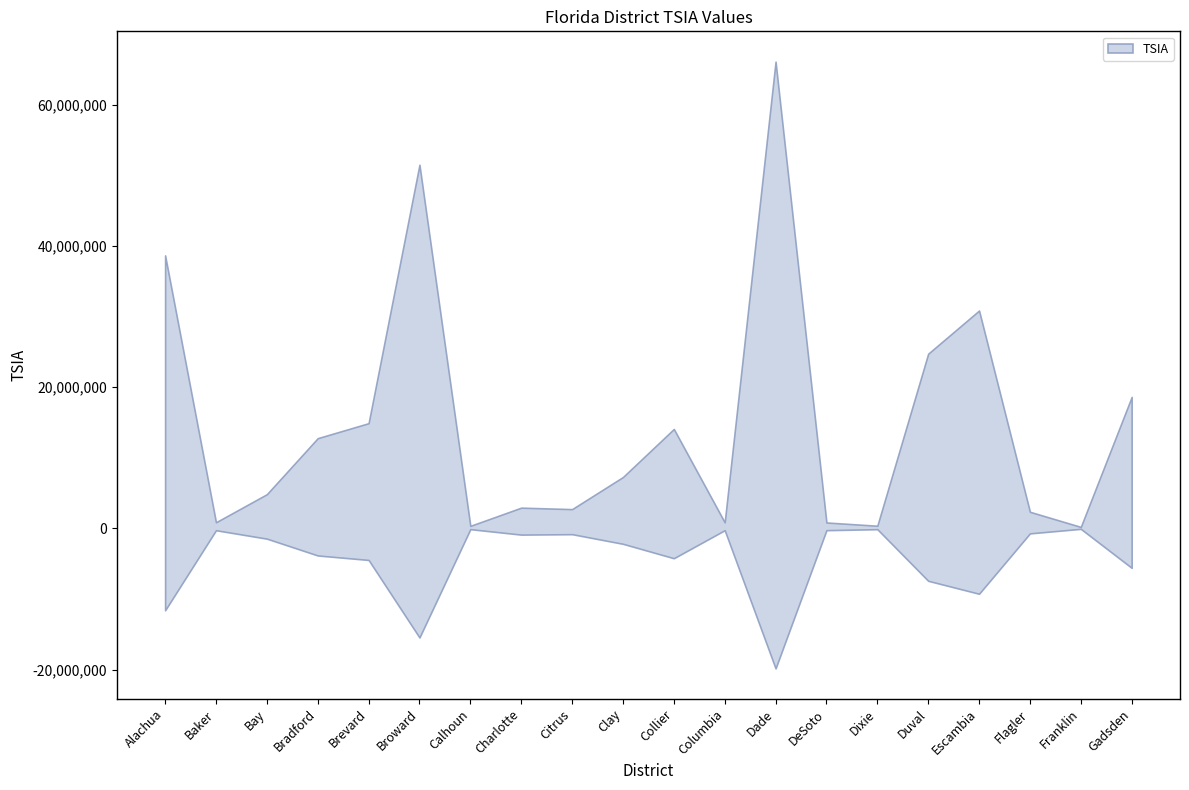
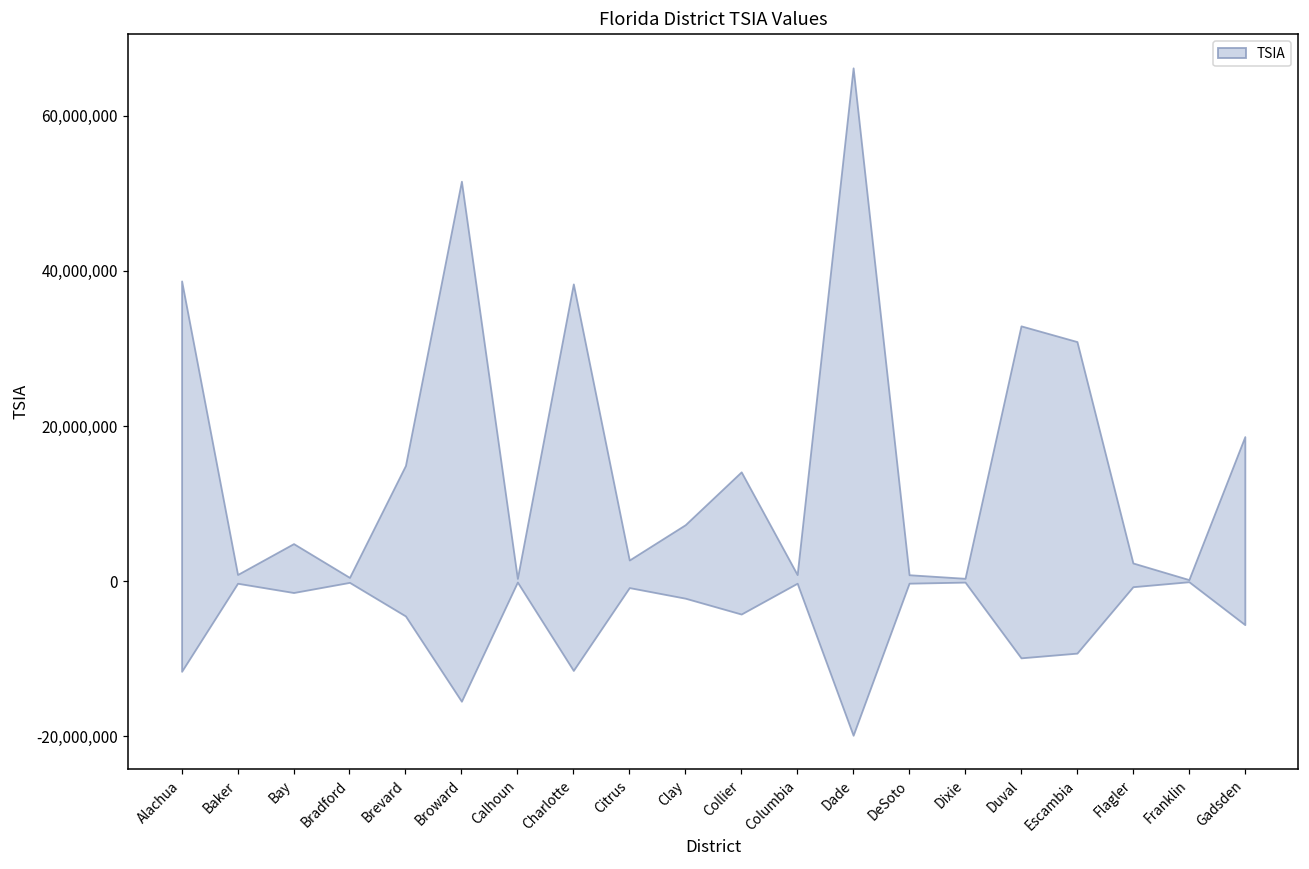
Bradford: 13,000,000 -> 0
Charlotte: 3,000,000 -> 38,000,000
Duval: 25,000,000 -> 33,000,000
